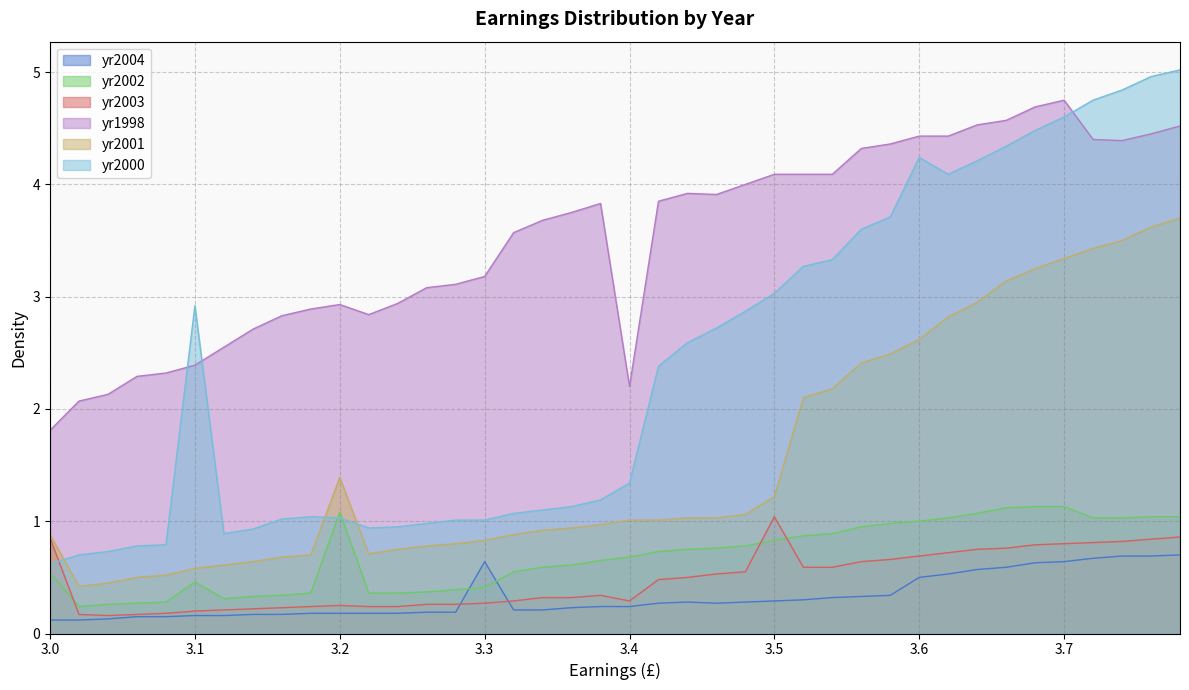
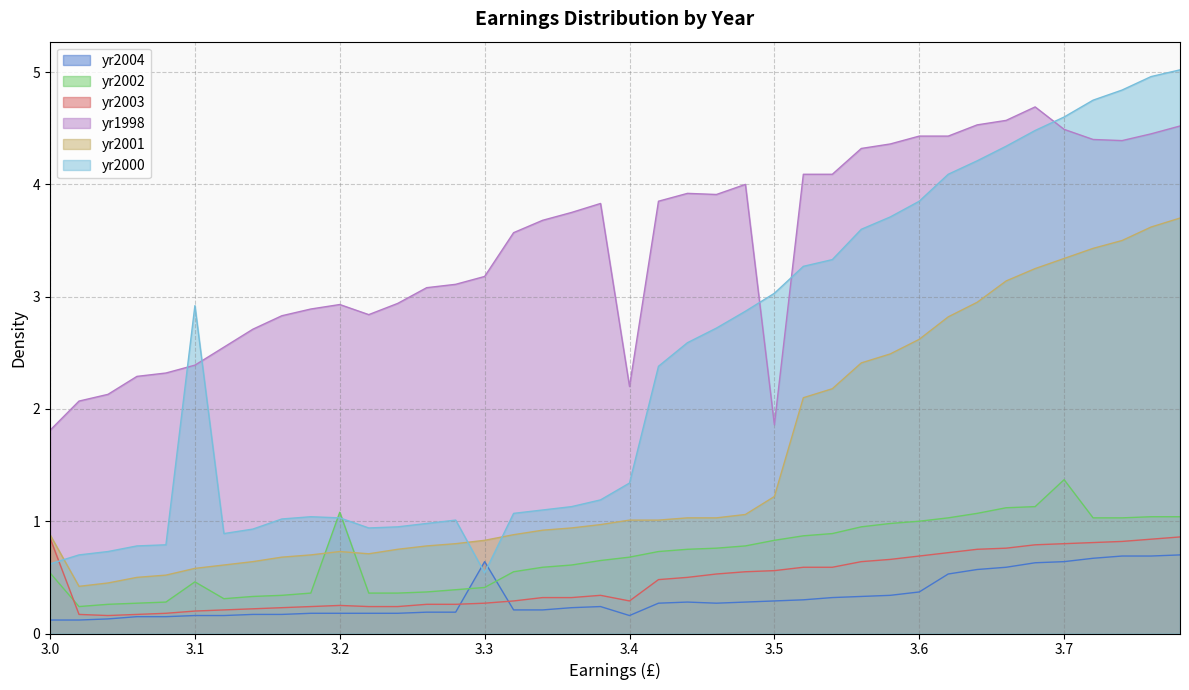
yr2001, 3.2: 1.39 -> 0.73
yr2000, 3.3: 1.01 -> 0.54
yr2004, 3.4: 0.24 -> 0.16
yr2003, 3.5: 1.04 -> 0.56
yr1998, 3.5: 4.09 -> 1.86
yr2004, 3.6: 0.50 -> 0.37
yr2000, 3.6: 4.24 -> 3.85
yr2002, 3.7: 1.13 -> 1.37
yr1998, 3.7: 4.75 -> 4.49
